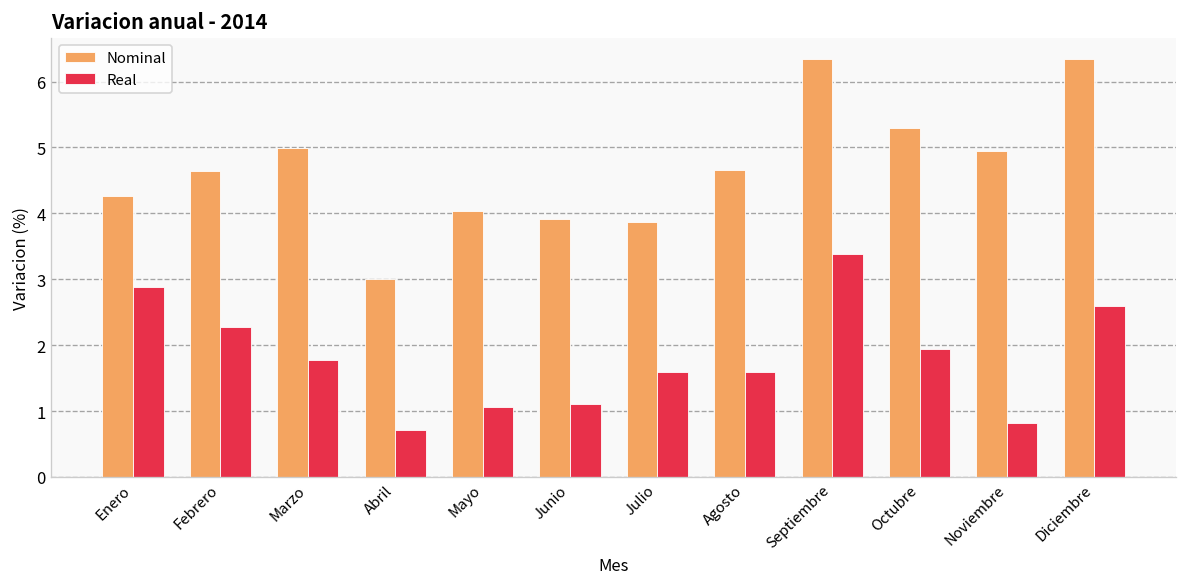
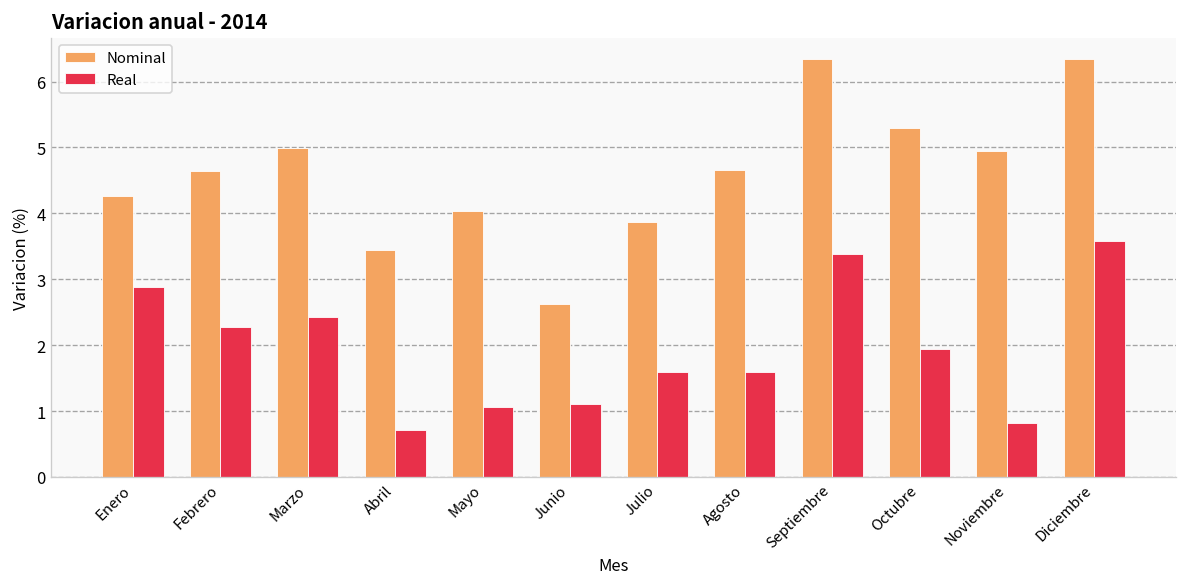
Real, Marzo: 1.8 -> 2.4
Nominal, Abril: 3.0 -> 3.4
Nominal, Junio: 3.9 -> 2.6
Real, Diciembre: 2.6 -> 3.6
